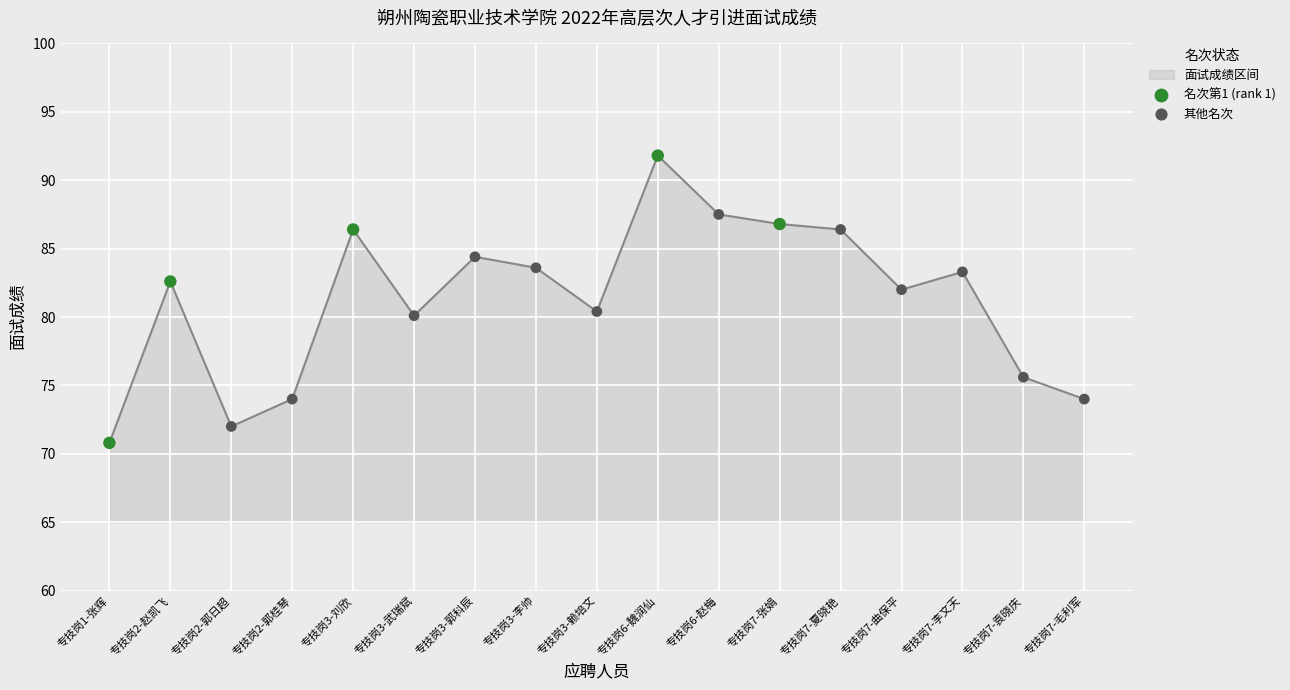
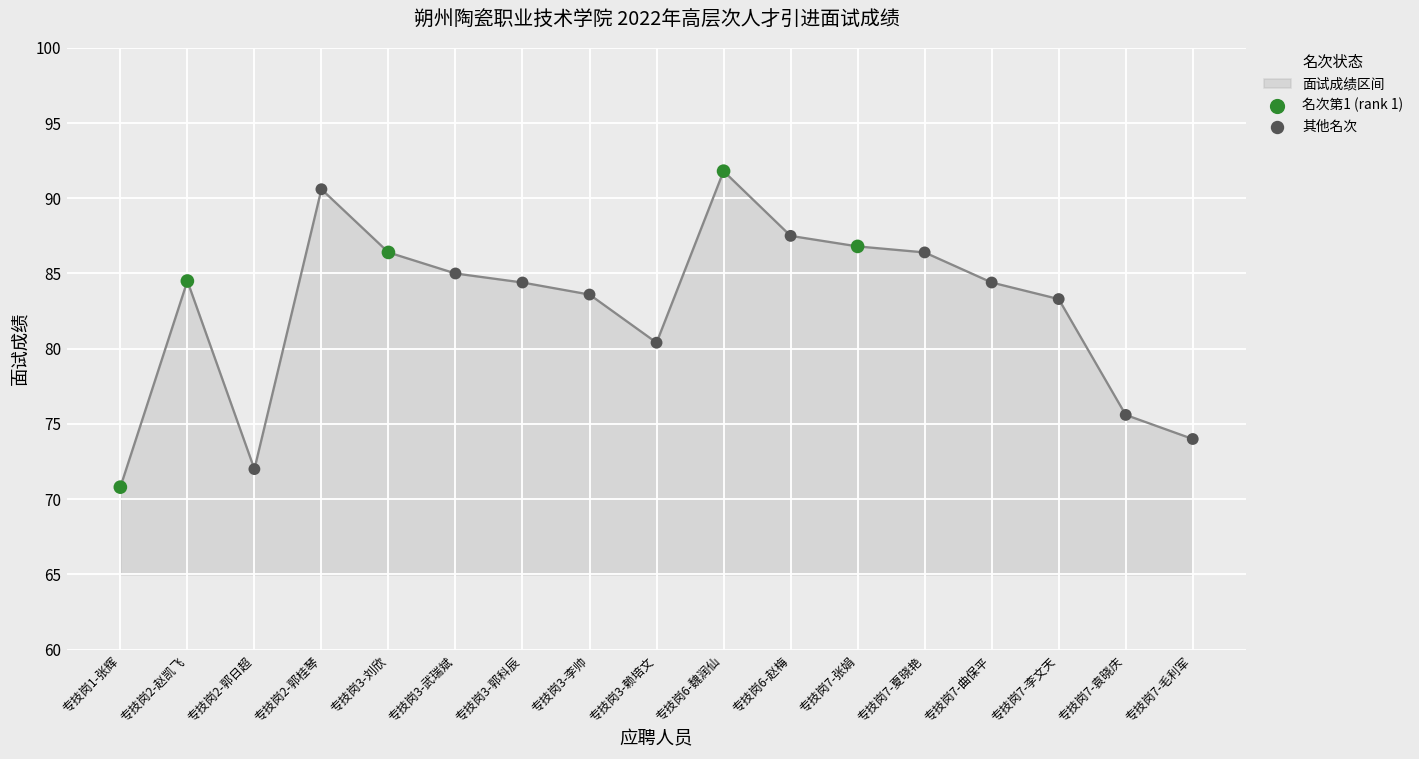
面试成绩区间, 专技岗2-赵凯飞: 82.6 -> 84.5
面试成绩区间, 专技岗2-郭桂琴: 74.0 -> 90.6
面试成绩区间, 专技岗3-武瑞斌: 80.1 -> 85.0
面试成绩区间, 专技岗7-曲保平: 82.0 -> 84.4
